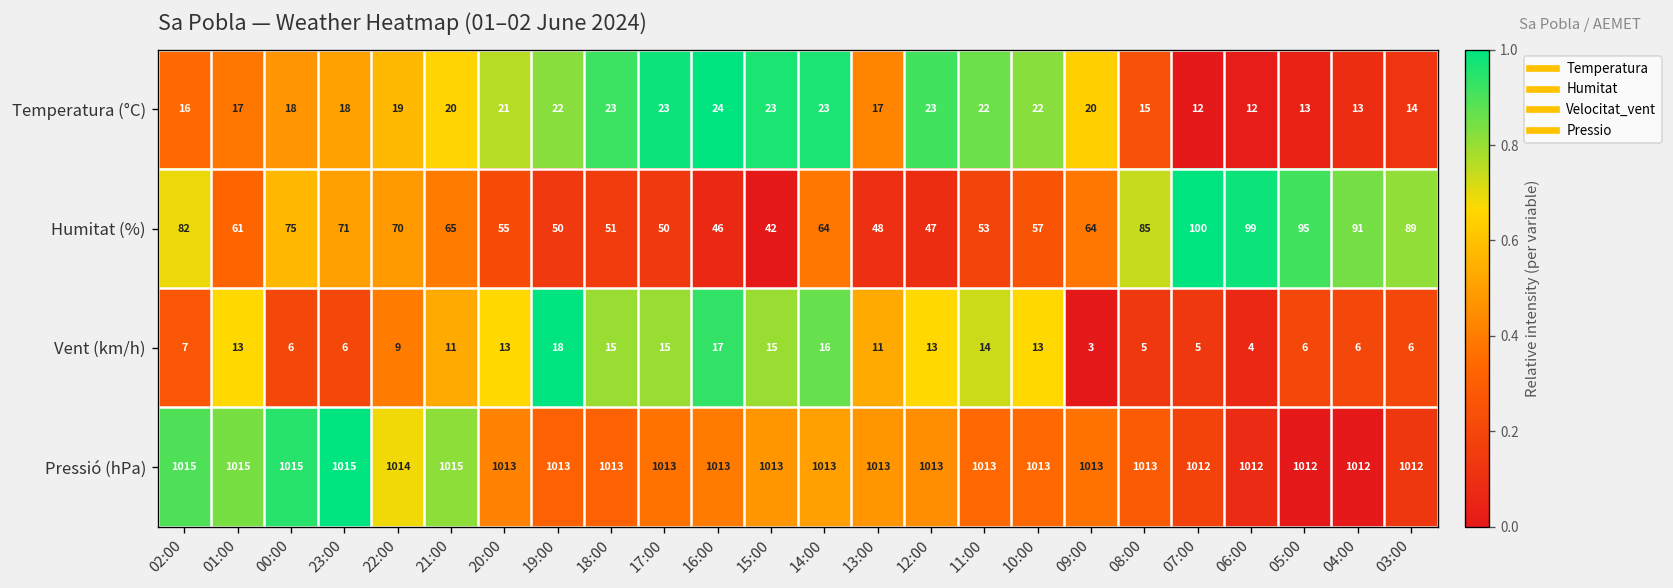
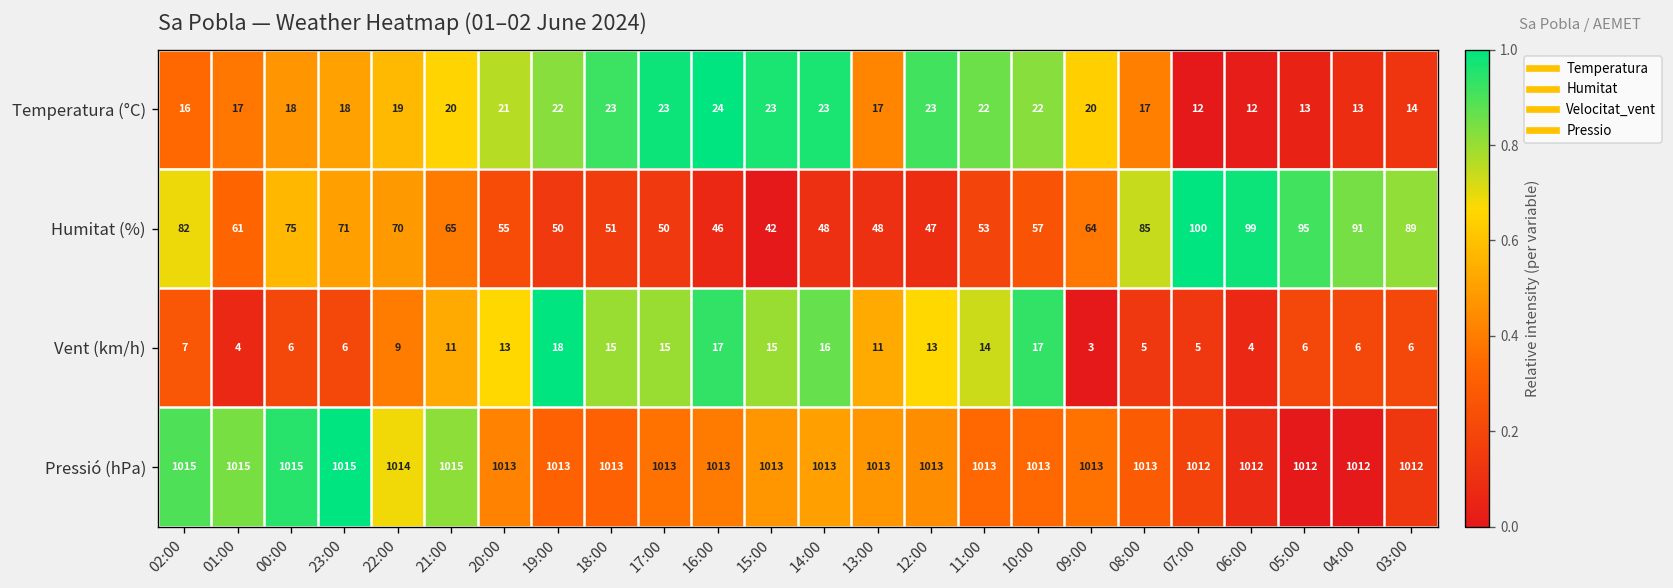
Temperatura (°C), 08:00: 15 -> 17
Humitat (%), 14:00: 64 -> 48
Vent (km/h), 01:00: 13 -> 4
Vent (km/h), 10:00: 13 -> 17
